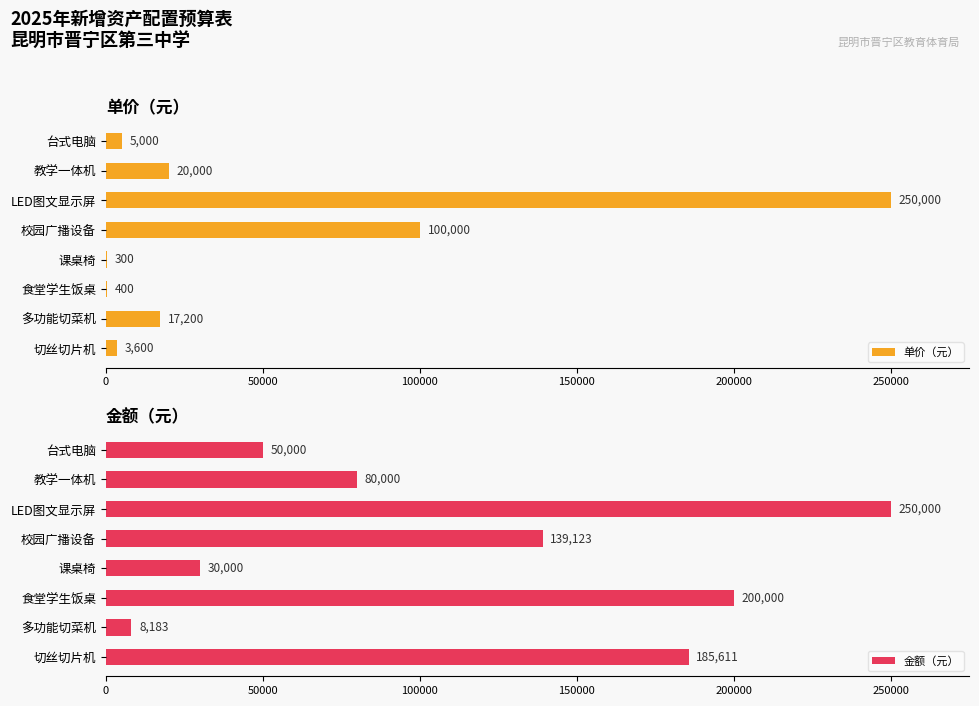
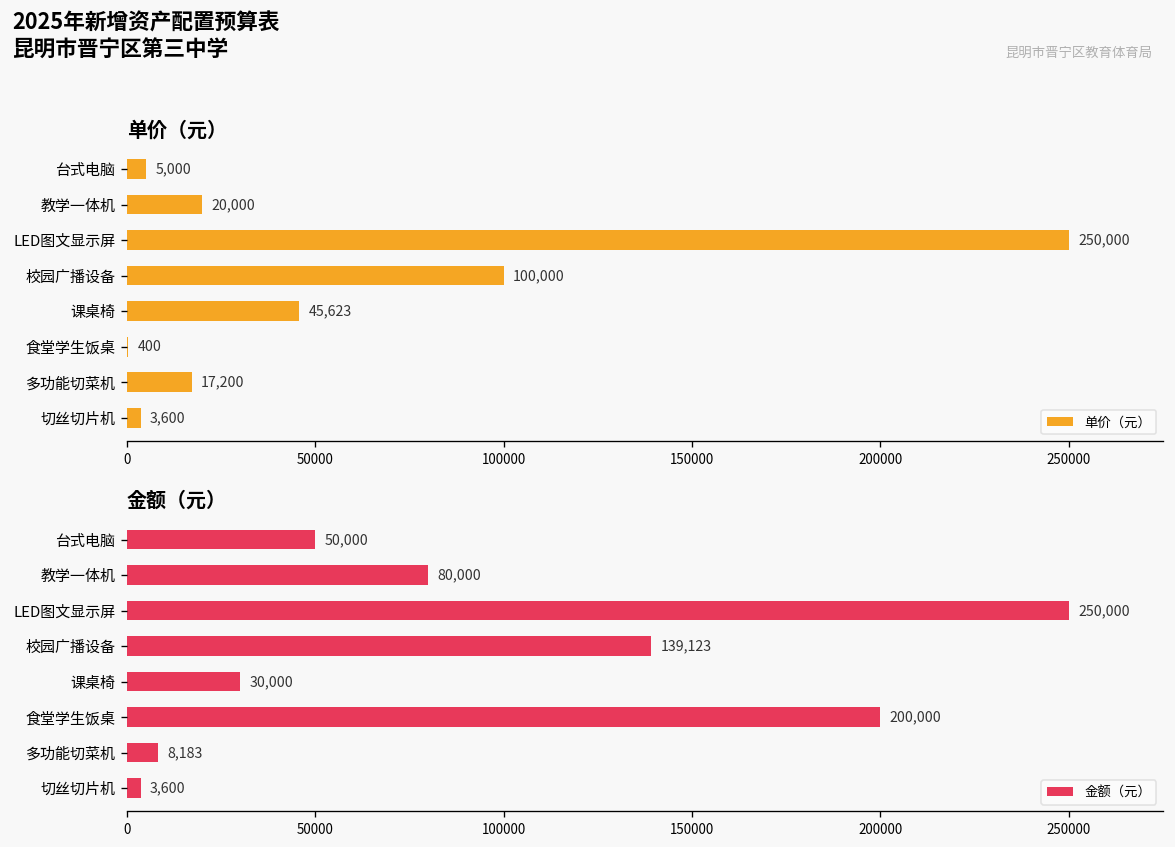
单价（元）, 课桌椅: 300 -> 45,623
金额（元）, 切丝切片机: 185,611 -> 3,600
